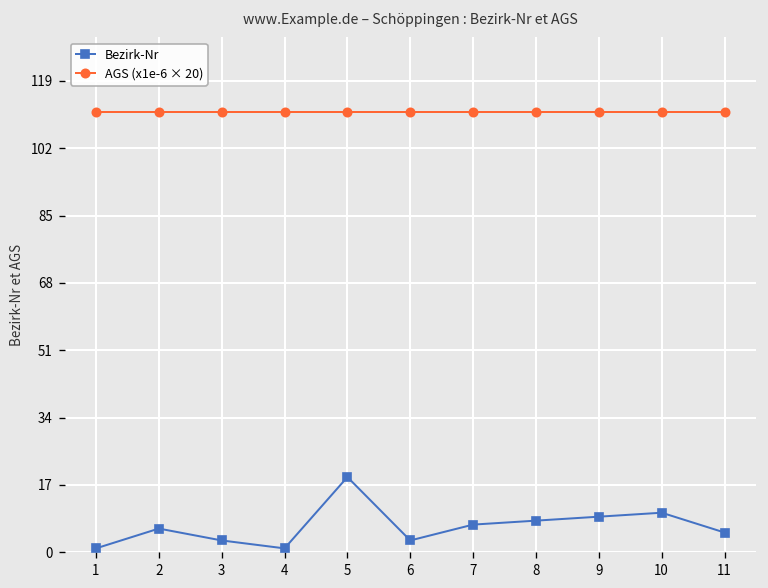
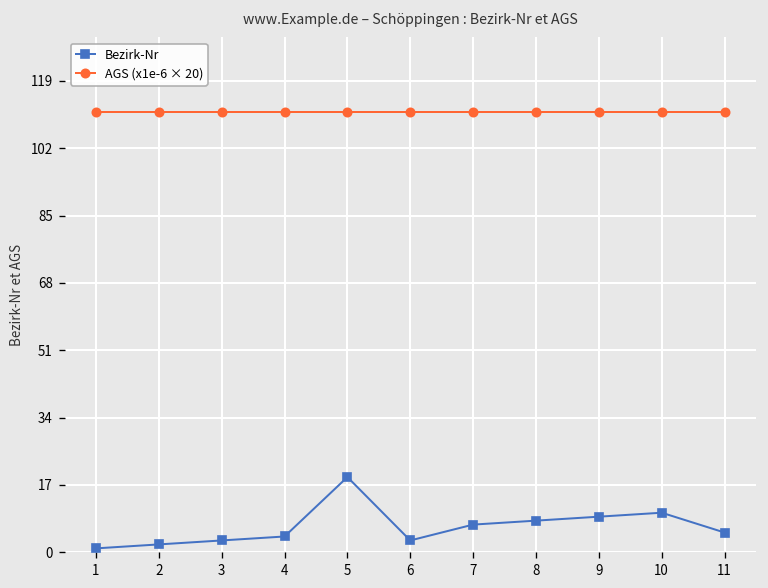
Bezirk-Nr, 2: 6 -> 2
Bezirk-Nr, 4: 1 -> 4
